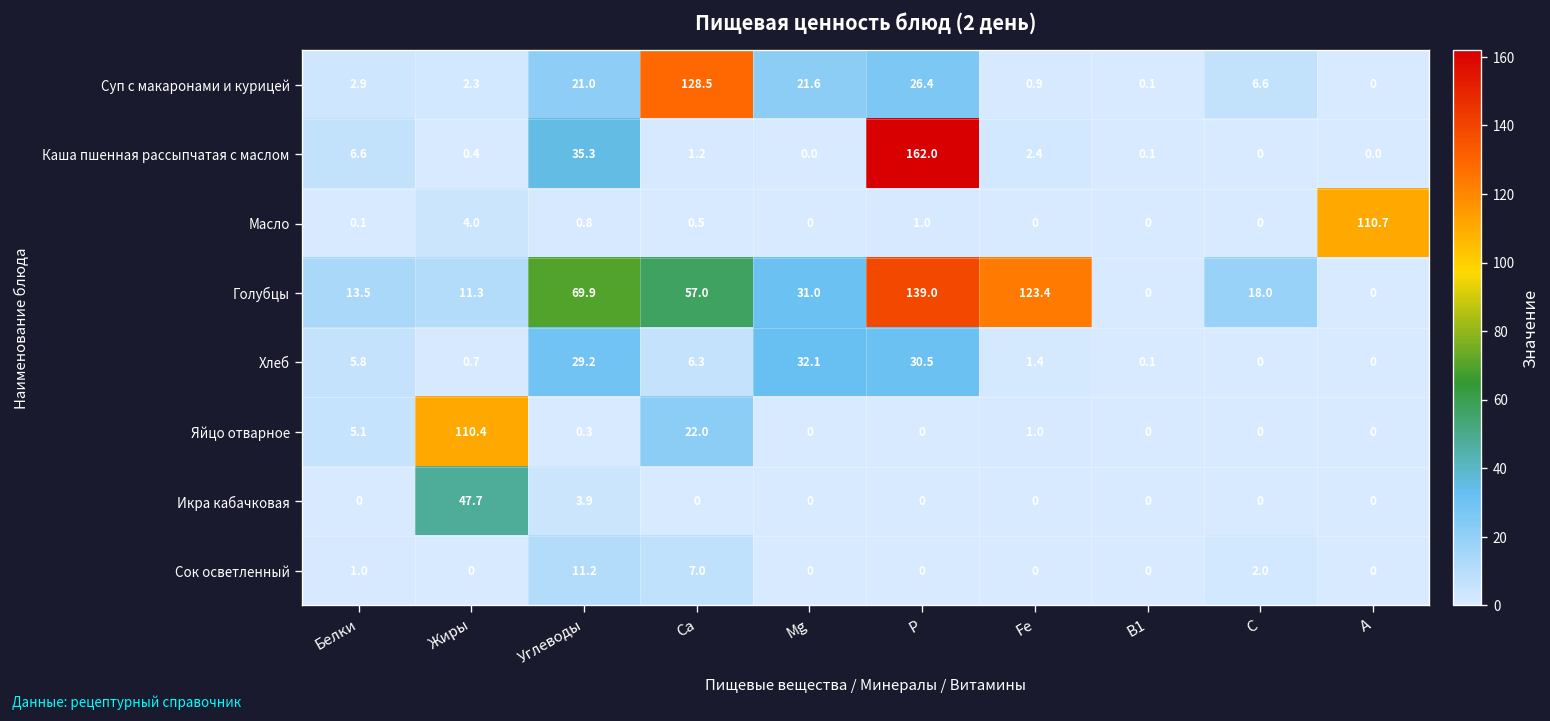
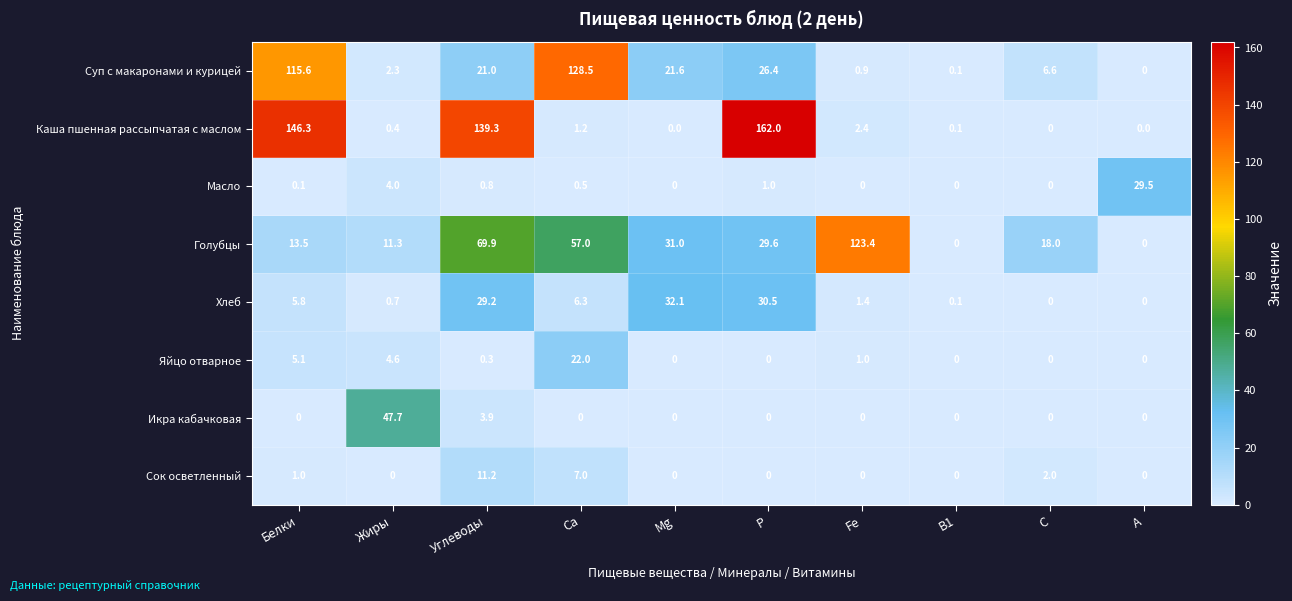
Суп с макаронами и курицей, Белки: 2.9 -> 115.6
Каша пшенная рассыпчатая с маслом, Белки: 6.6 -> 146.3
Каша пшенная рассыпчатая с маслом, Углеводы: 35.3 -> 139.3
Масло, А: 110.7 -> 29.5
Голубцы, Р: 139.0 -> 29.6
Яйцо отварное, Жиры: 110.4 -> 4.6
